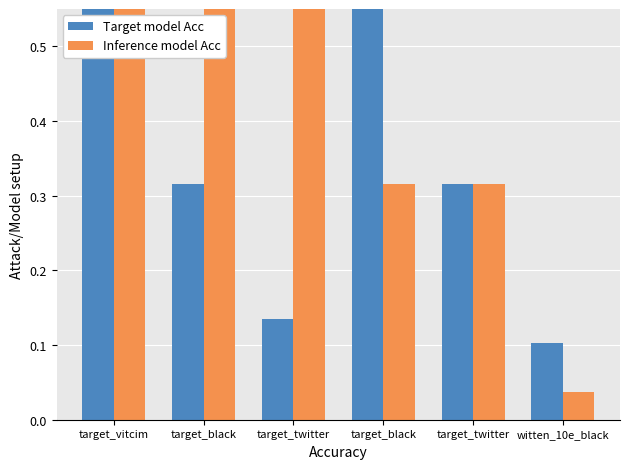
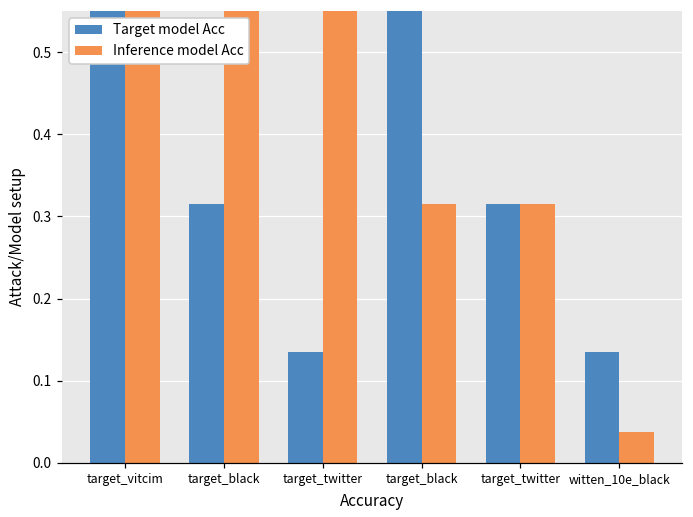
Target model Acc, witten_10e_black: 0.10 -> 0.13
